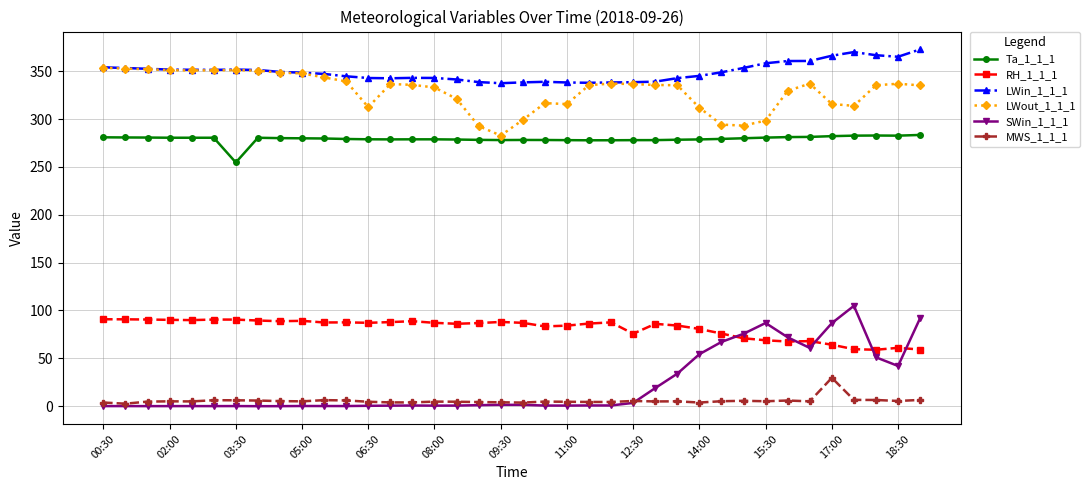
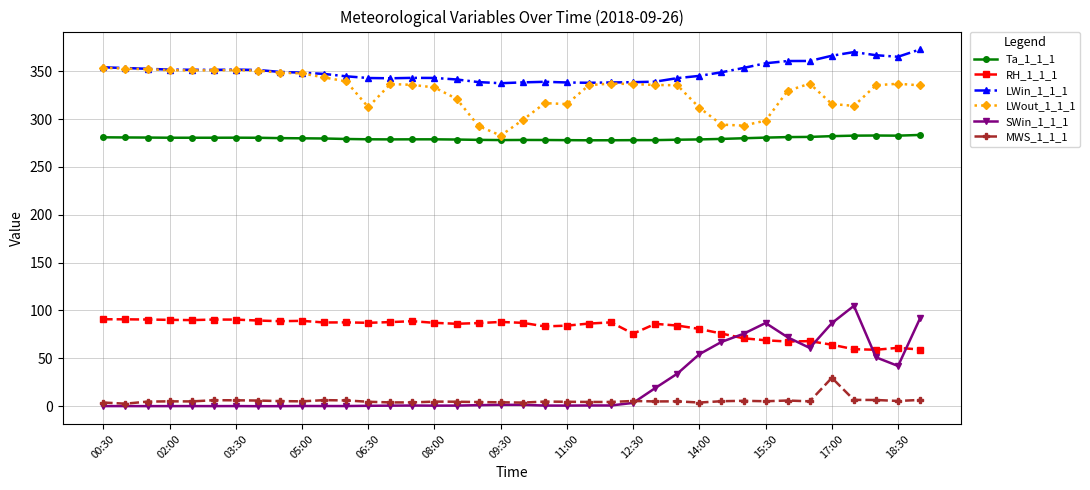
Ta_1_1_1, 03:30: 250 -> 280
